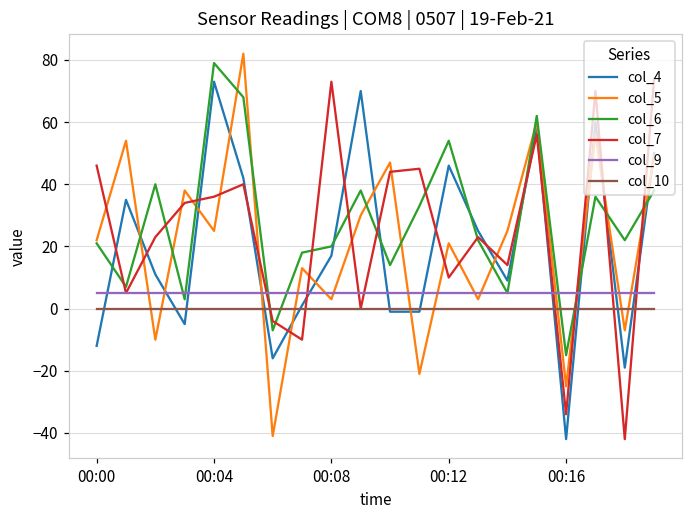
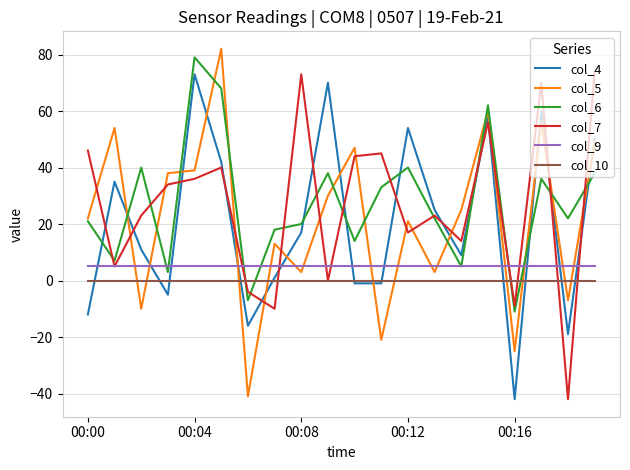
col_5, 00:04: 25 -> 39
col_4, 00:12: 46 -> 54
col_6, 00:12: 54 -> 40
col_7, 00:12: 10 -> 17
col_6, 00:16: -15 -> -11
col_7, 00:16: -34 -> -9
